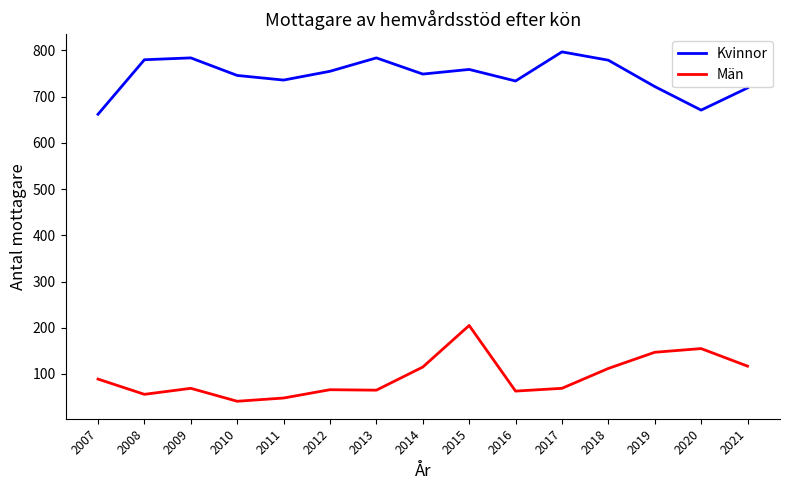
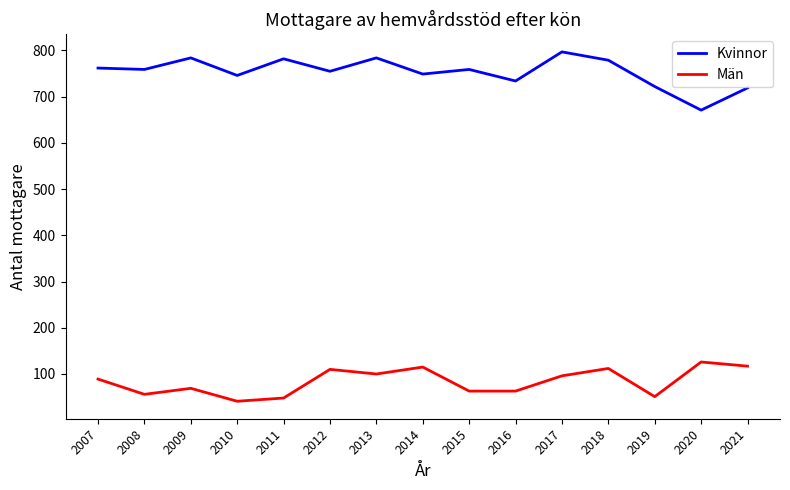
Kvinnor, 2007: 660 -> 760
Kvinnor, 2008: 780 -> 760
Kvinnor, 2011: 740 -> 780
Män, 2012: 70 -> 110
Män, 2013: 70 -> 100
Män, 2015: 210 -> 60
Män, 2017: 70 -> 100
Män, 2019: 150 -> 50
Män, 2020: 160 -> 130
